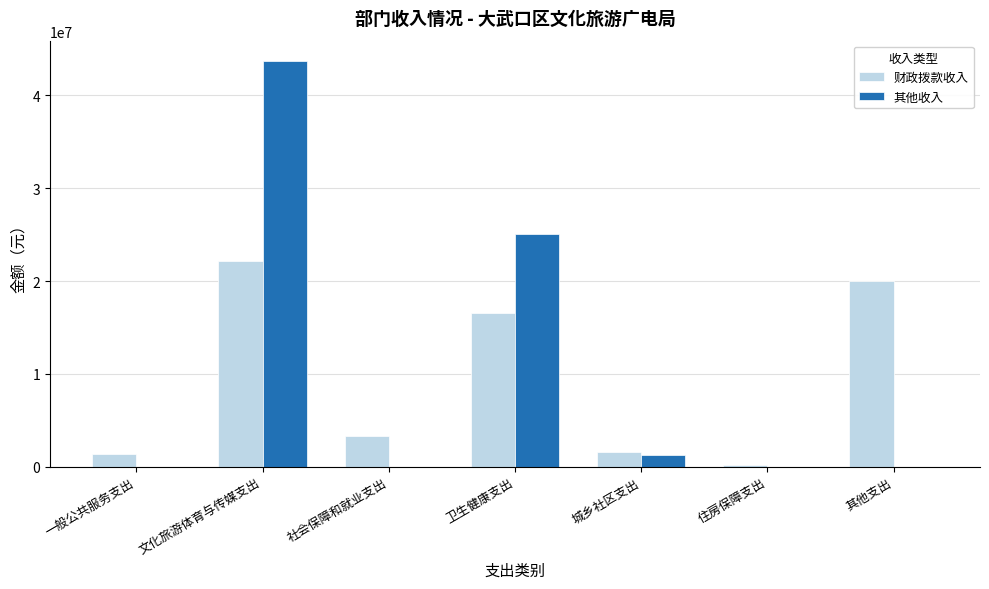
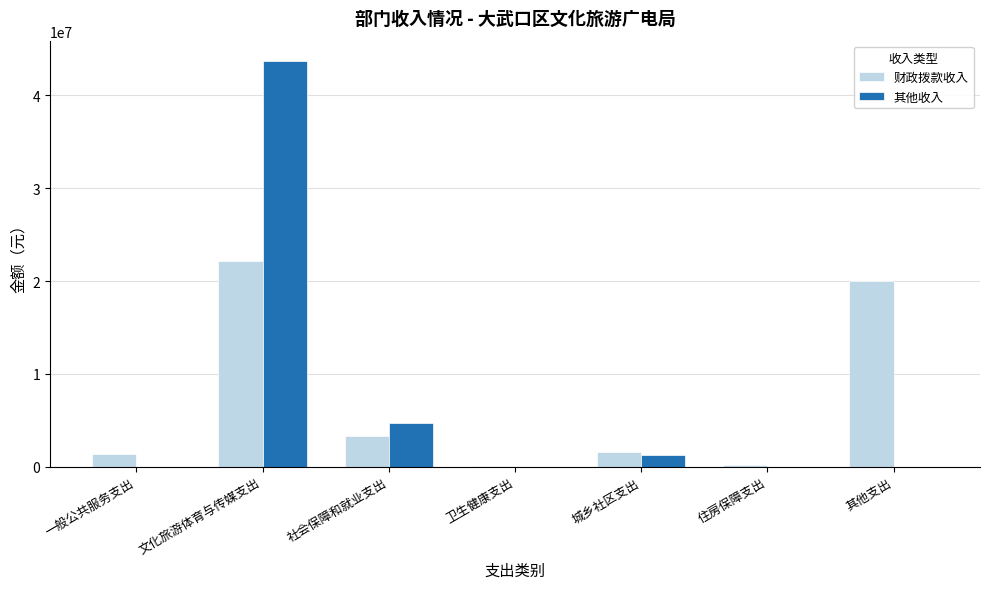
其他收入, 社会保障和就业支出: 0 -> 5000000
财政拨款收入, 卫生健康支出: 17000000 -> 0
其他收入, 卫生健康支出: 25000000 -> 0
